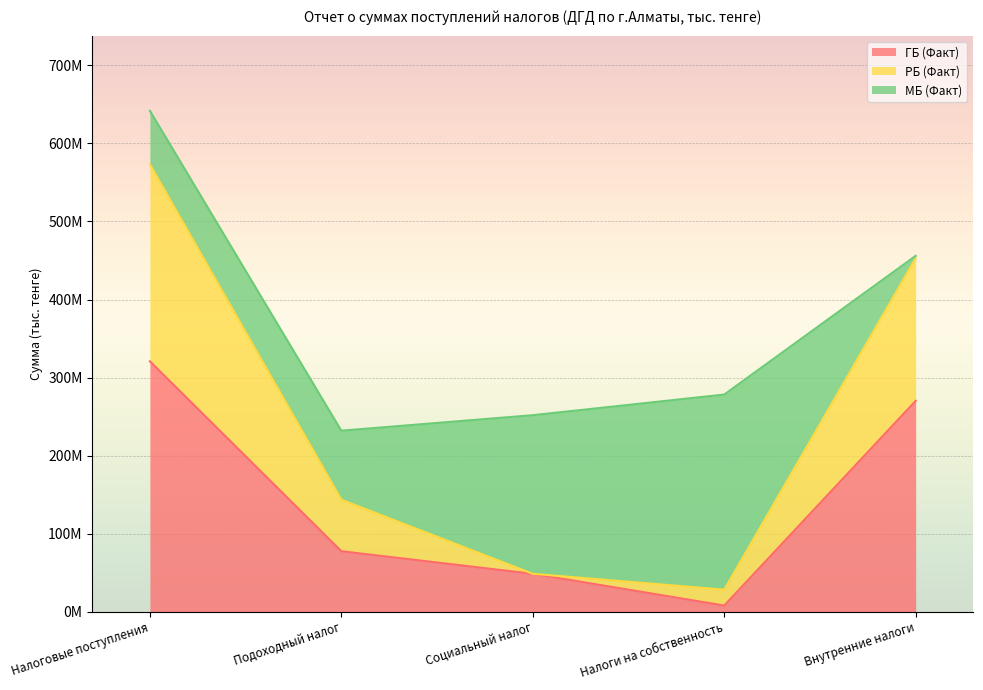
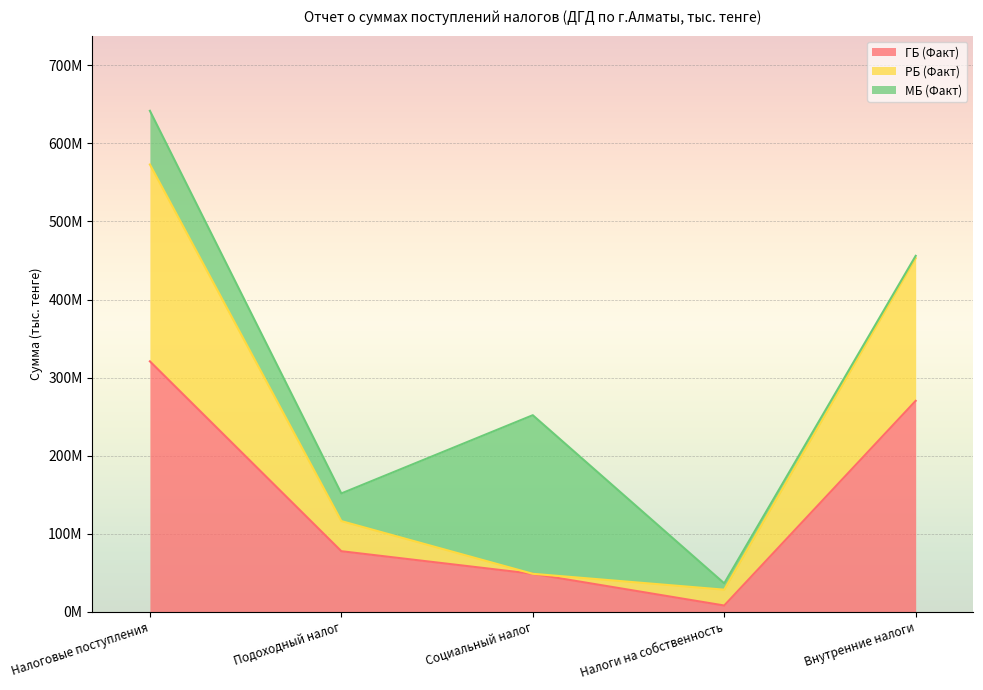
РБ (Факт), Подоходный налог: 70000000 -> 40000000
МБ (Факт), Подоходный налог: 90000000 -> 40000000
МБ (Факт), Налоги на собственность: 250000000 -> 10000000
